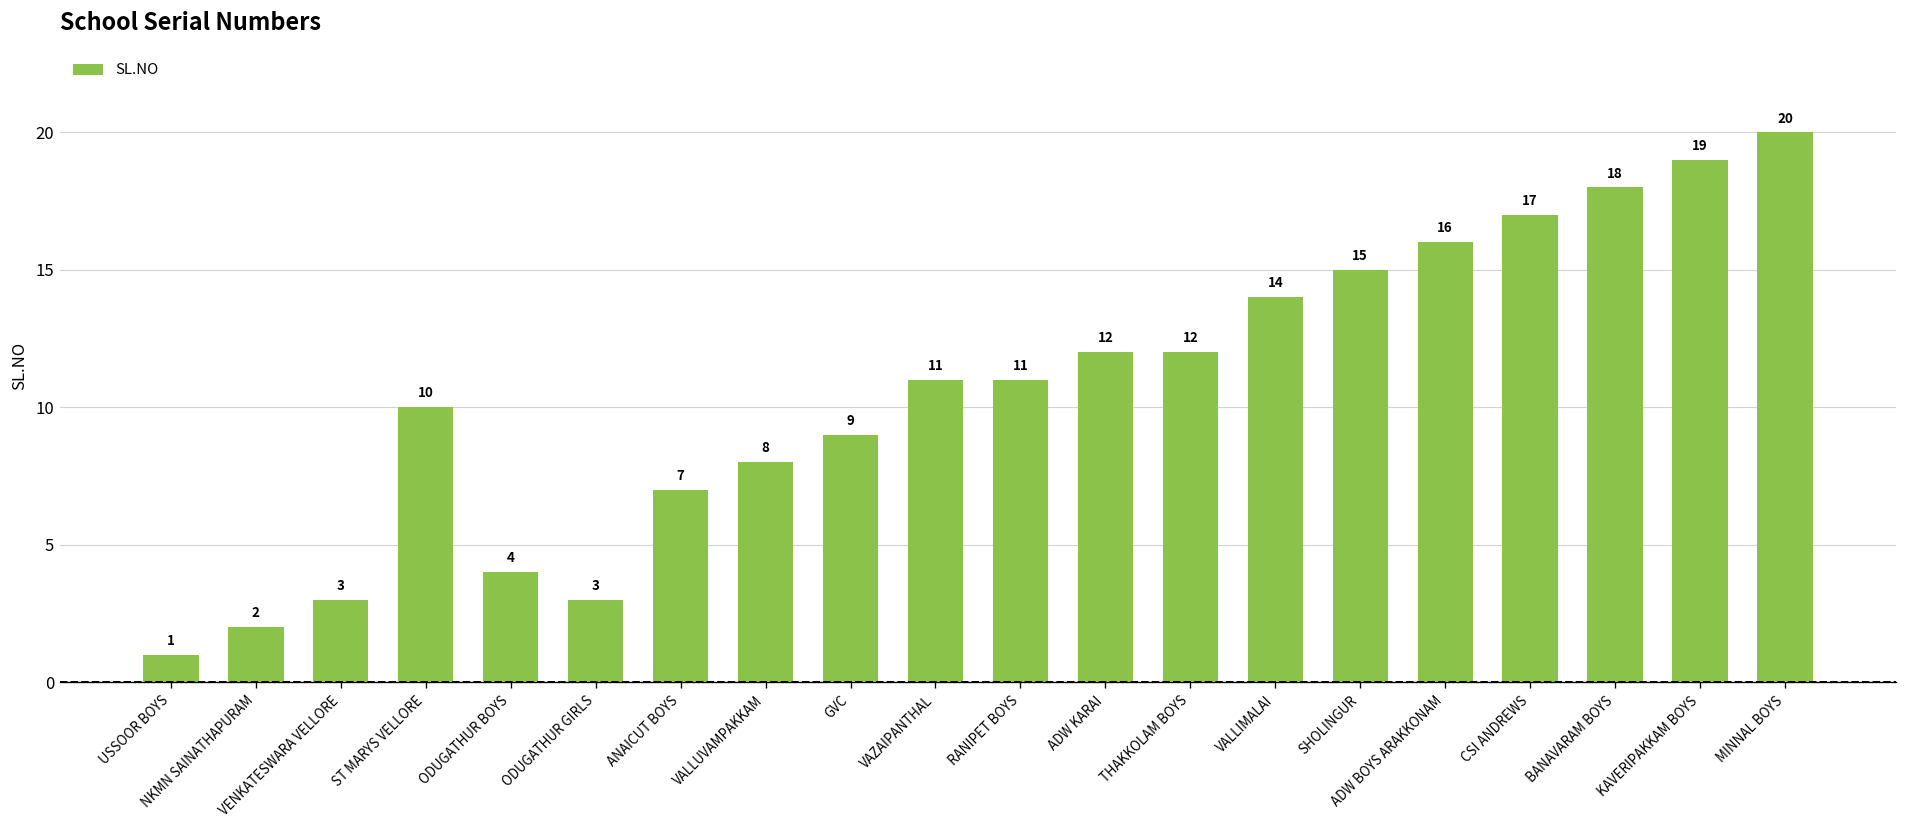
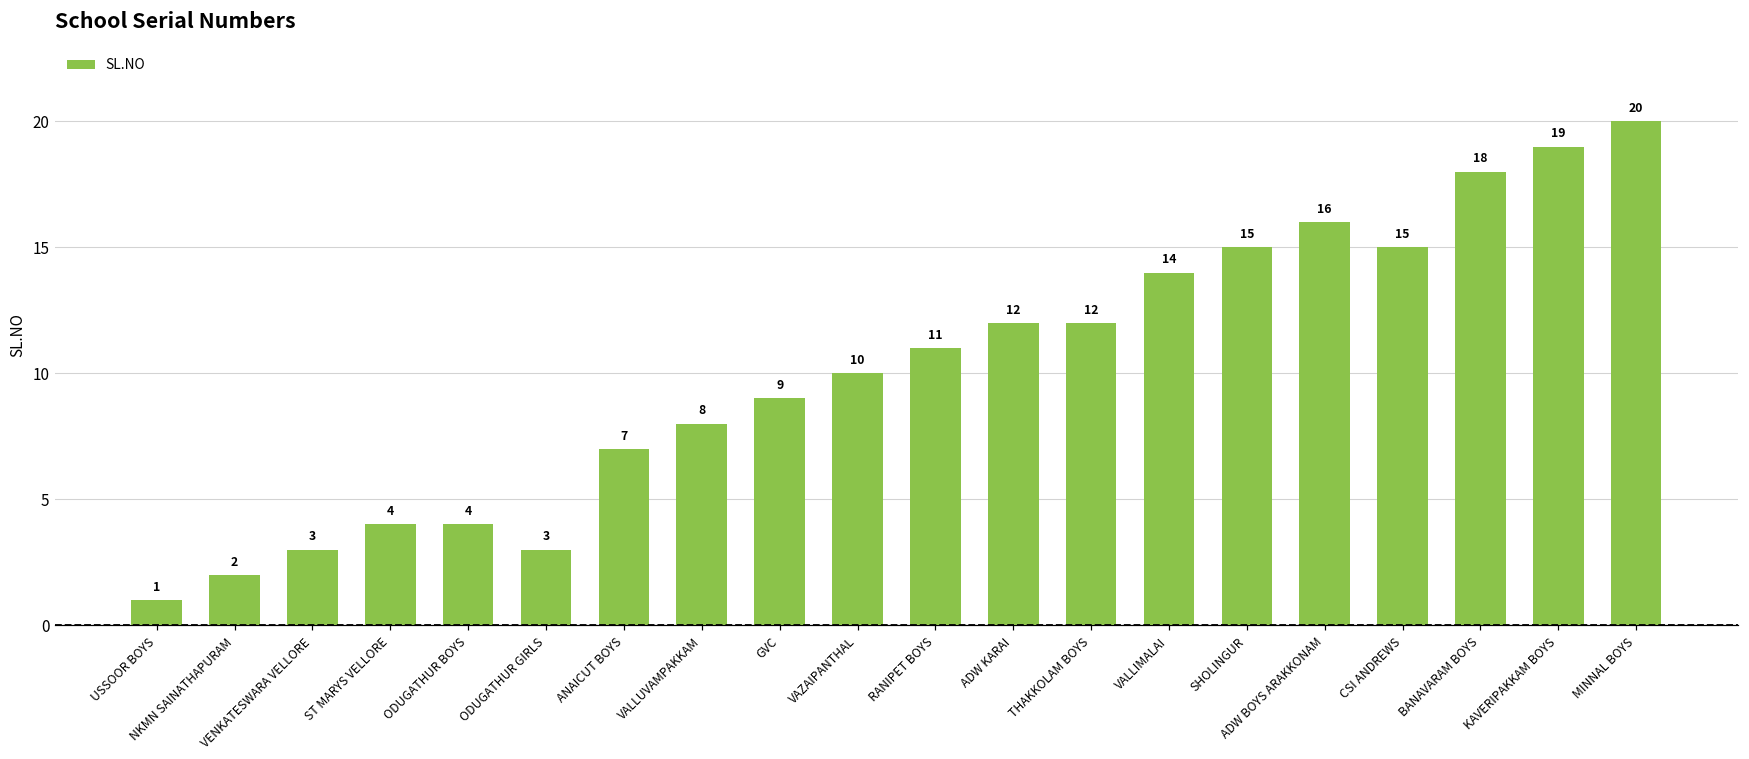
ST MARYS VELLORE: 10 -> 4
VAZAIPANTHAL: 11 -> 10
CSI ANDREWS: 17 -> 15
